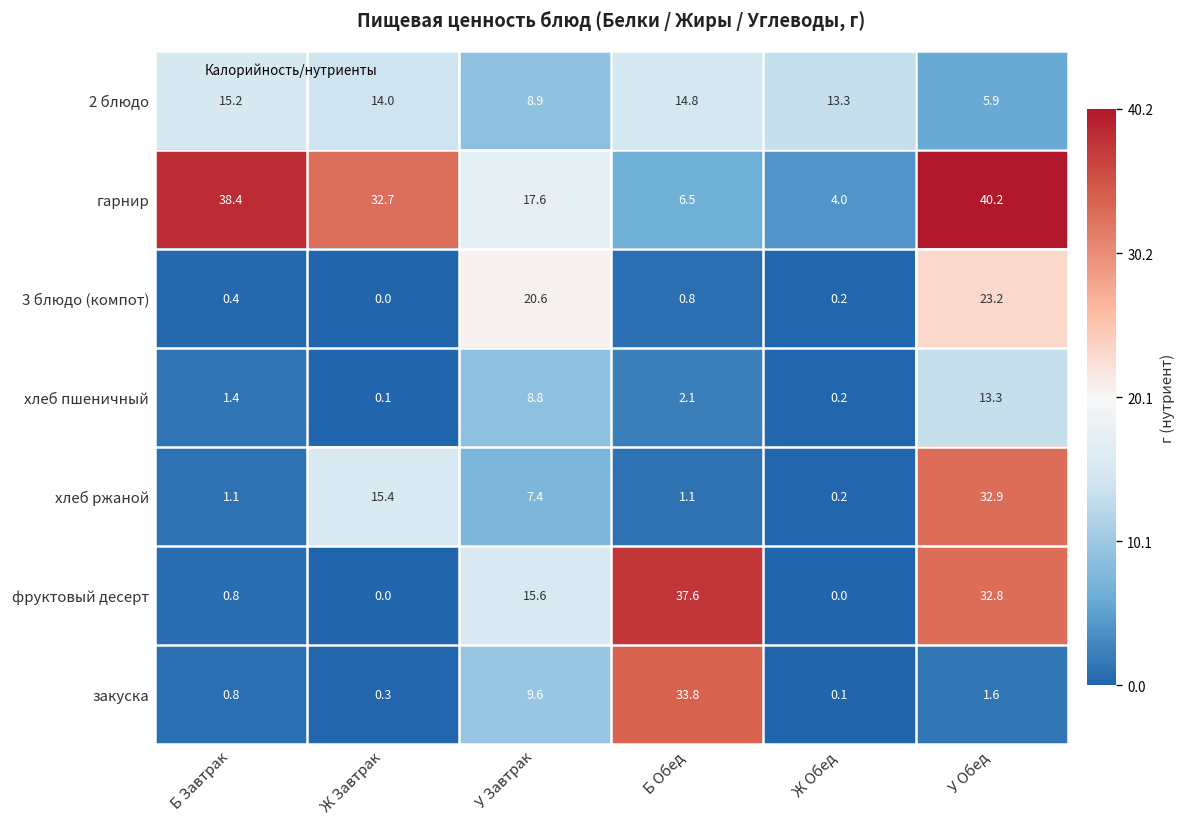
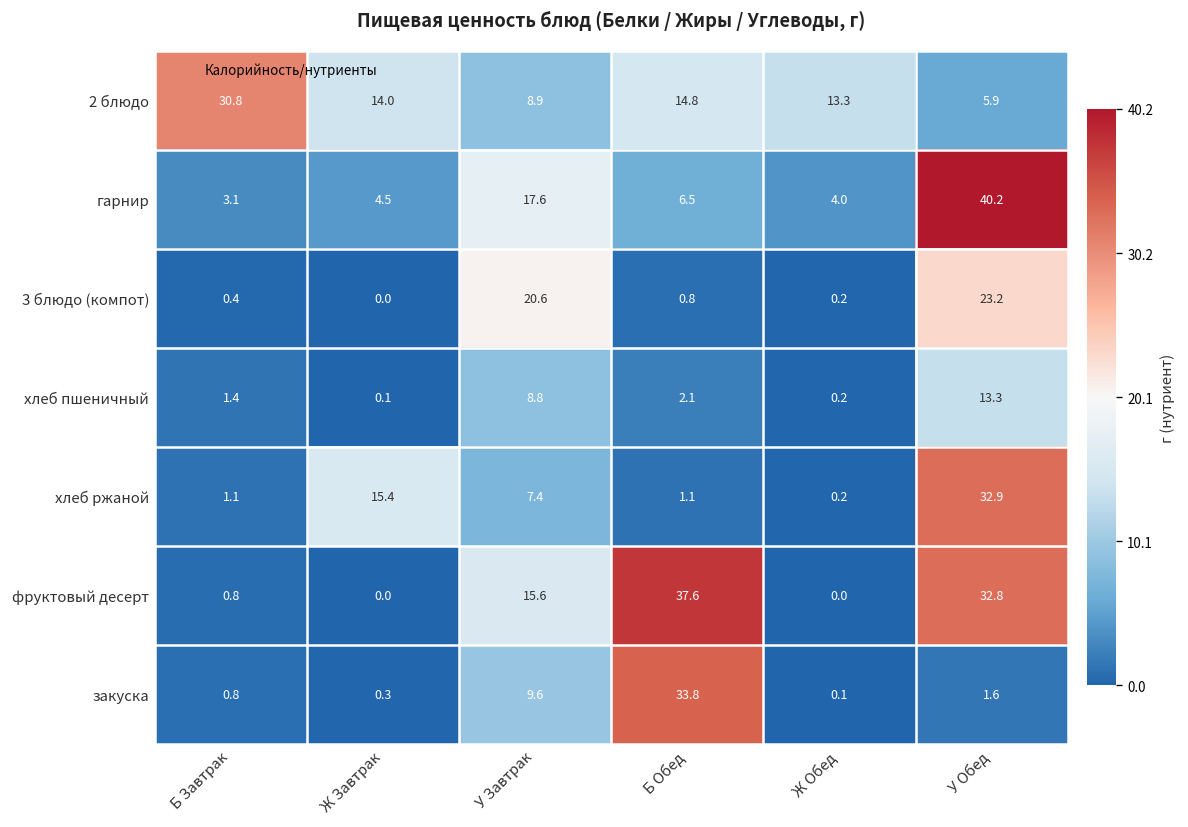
2 блюдо, Б Завтрак: 15.2 -> 30.8
гарнир, Б Завтрак: 38.4 -> 3.1
гарнир, Ж Завтрак: 32.7 -> 4.5
